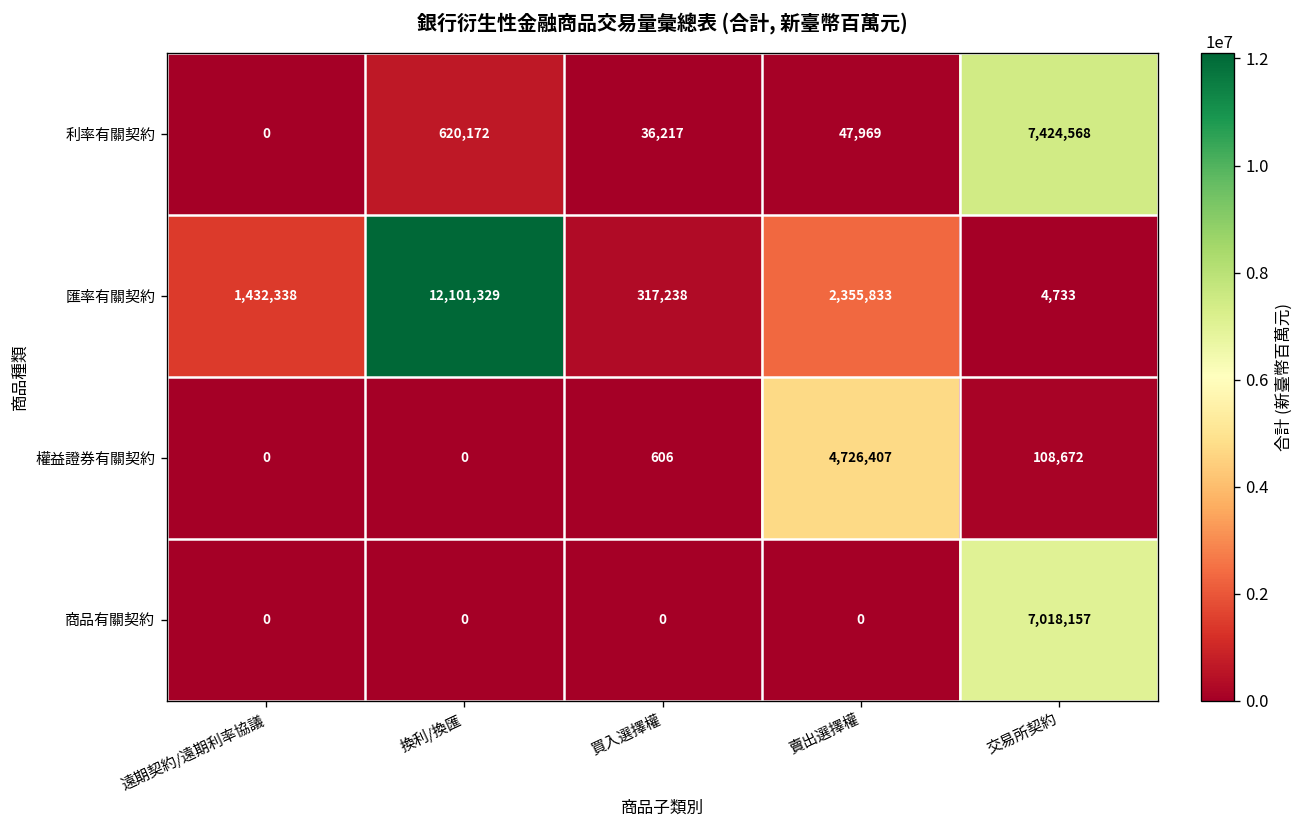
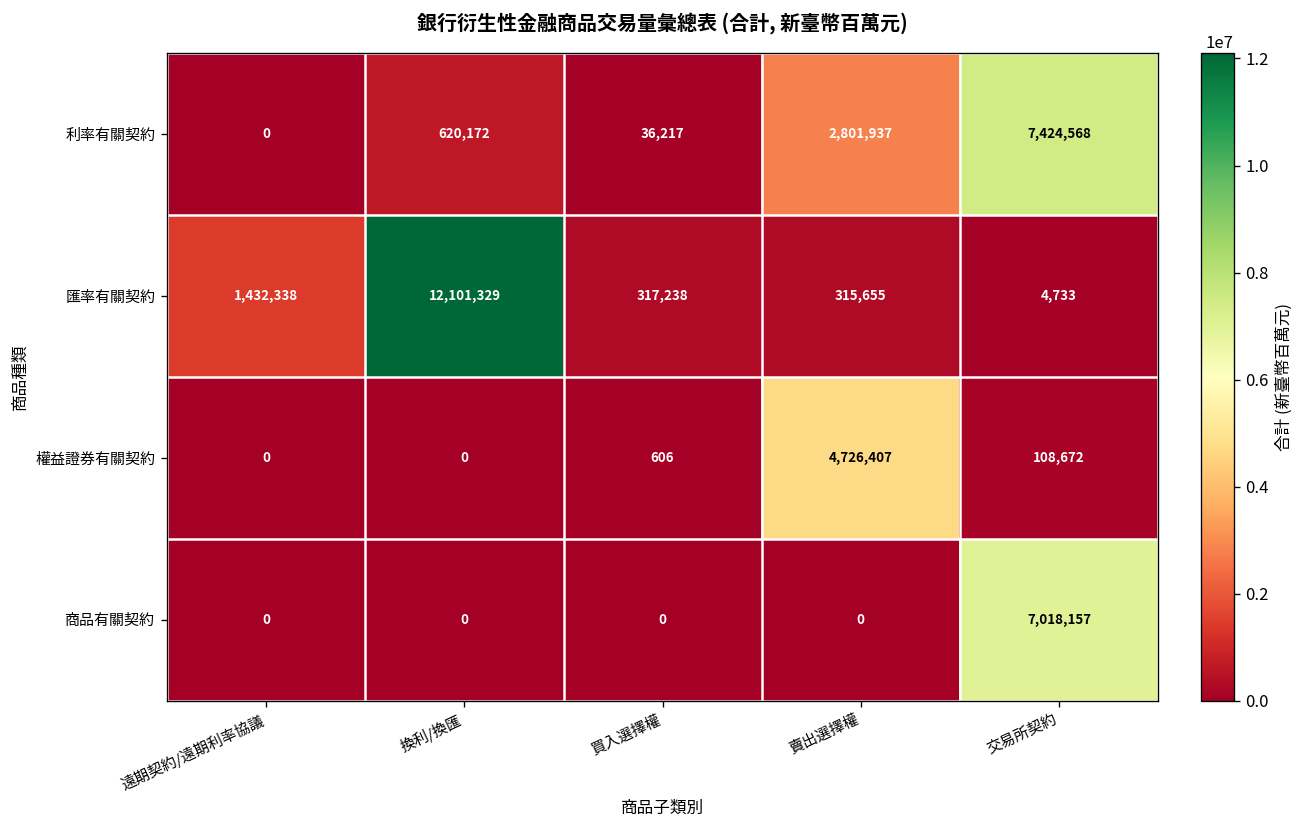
利率有關契約, 賣出選擇權: 47,969 -> 2,801,937
匯率有關契約, 賣出選擇權: 2,355,833 -> 315,655
